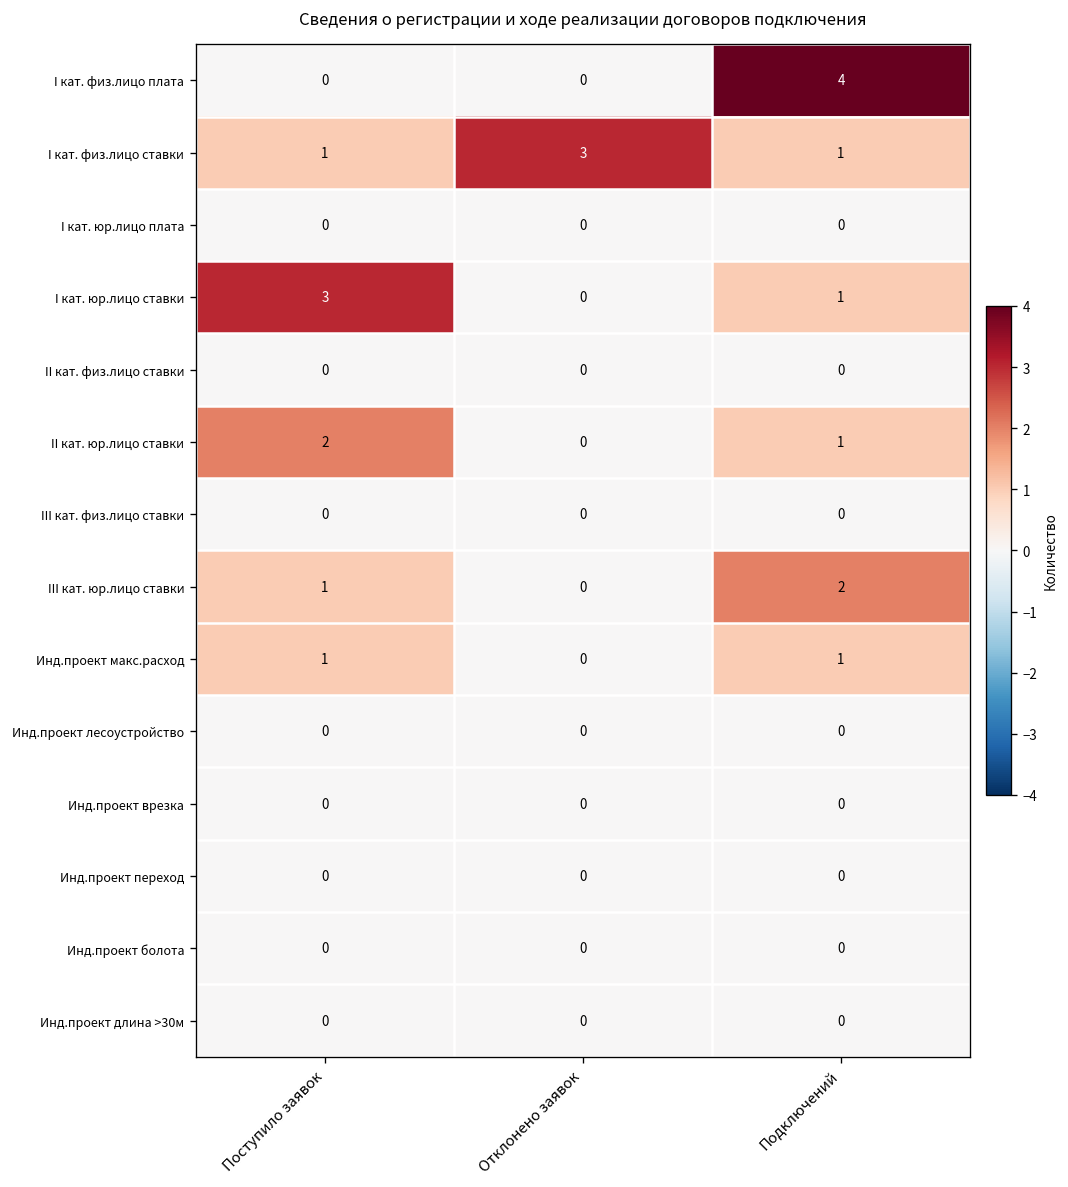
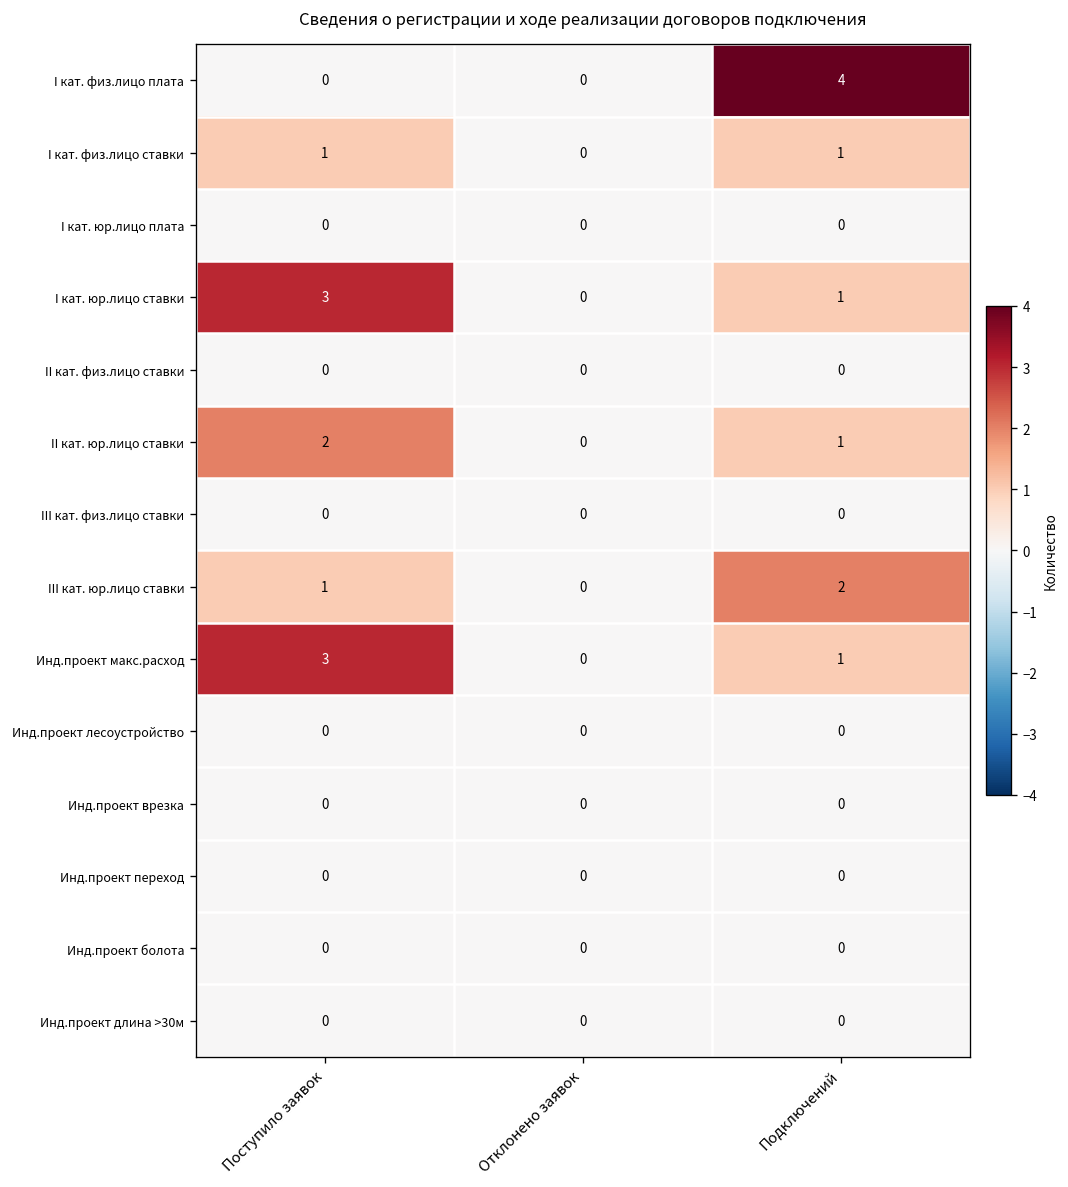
I кат. физ.лицо ставки, Отклонено заявок: 3 -> 0
Инд.проект макс.расход, Поступило заявок: 1 -> 3
